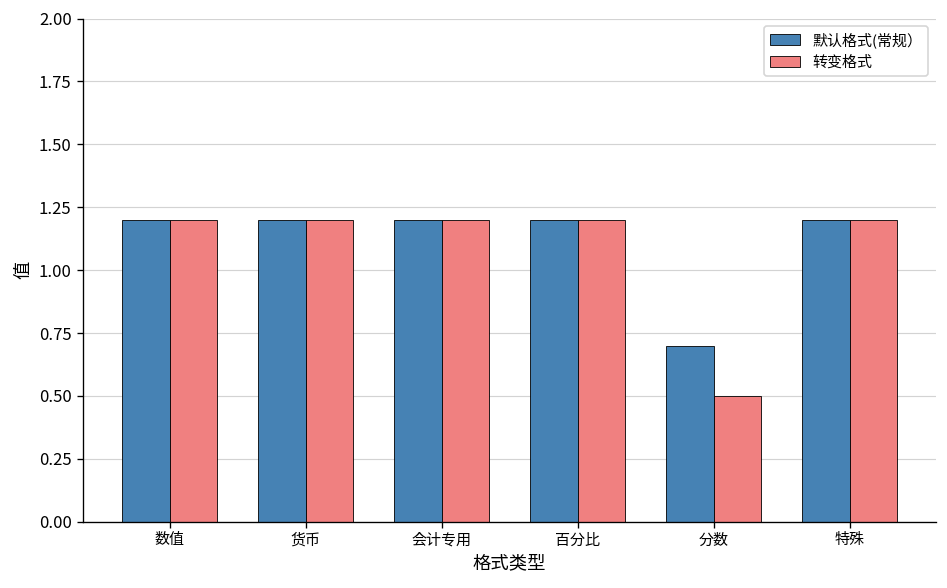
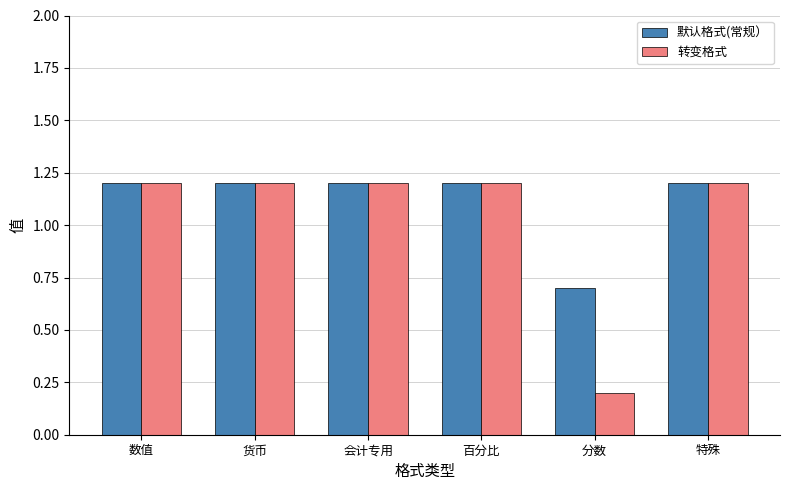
转变格式, 分数: 0.5 -> 0.2
